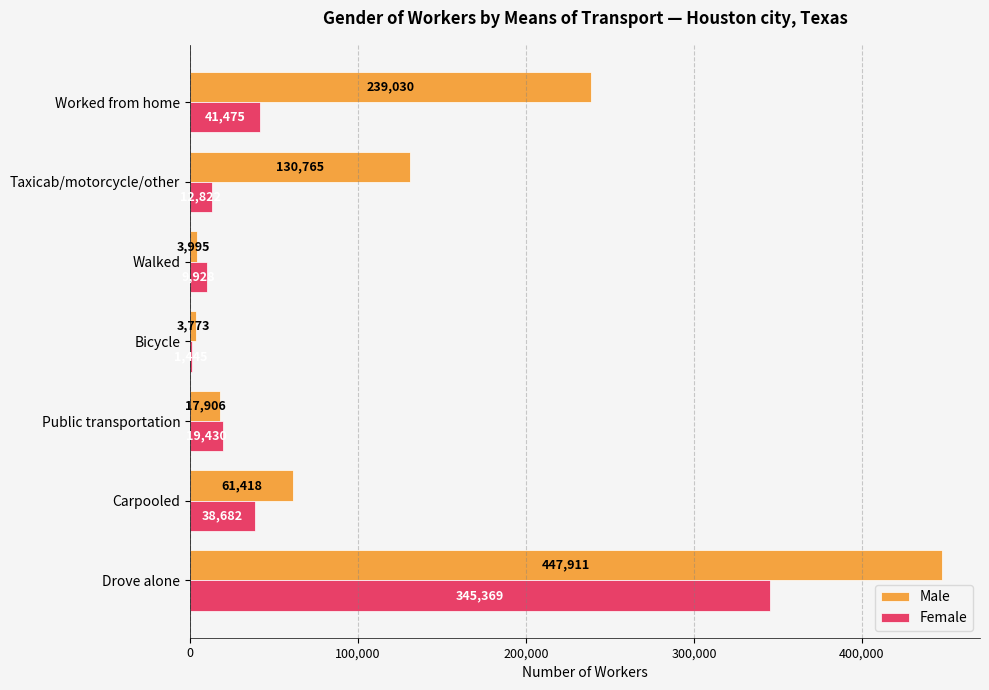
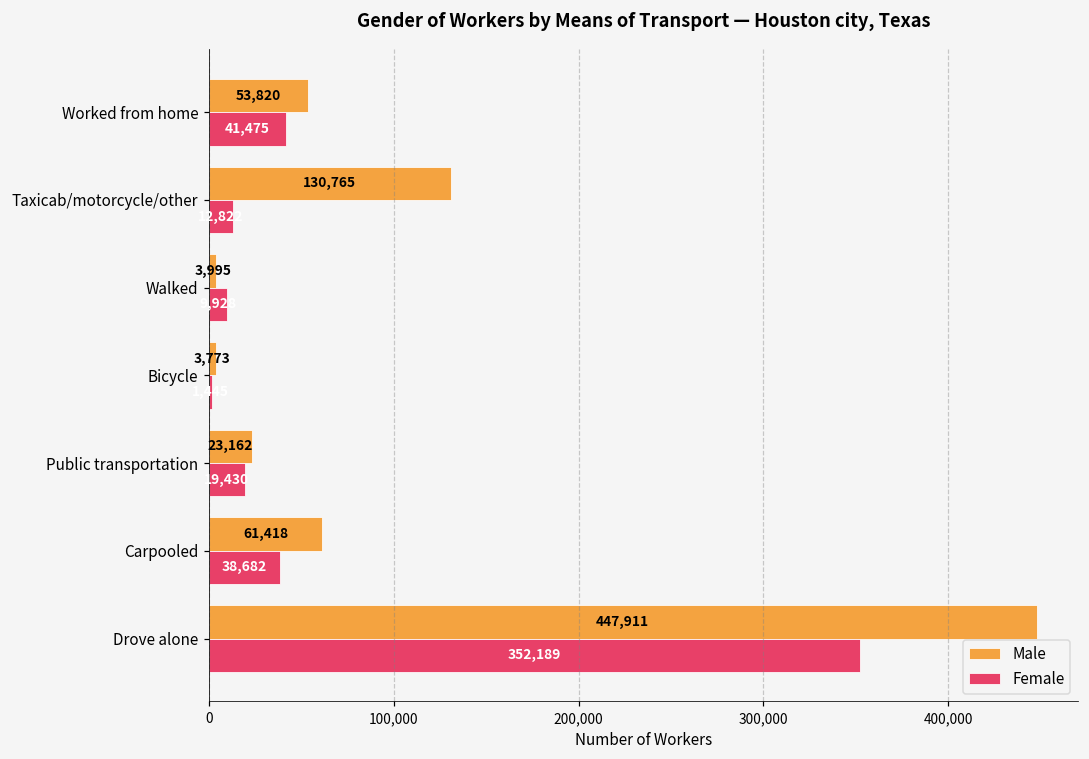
Male, Worked from home: 239,030 -> 53,820
Male, Public transportation: 17,906 -> 23,162
Female, Drove alone: 345,369 -> 352,189
